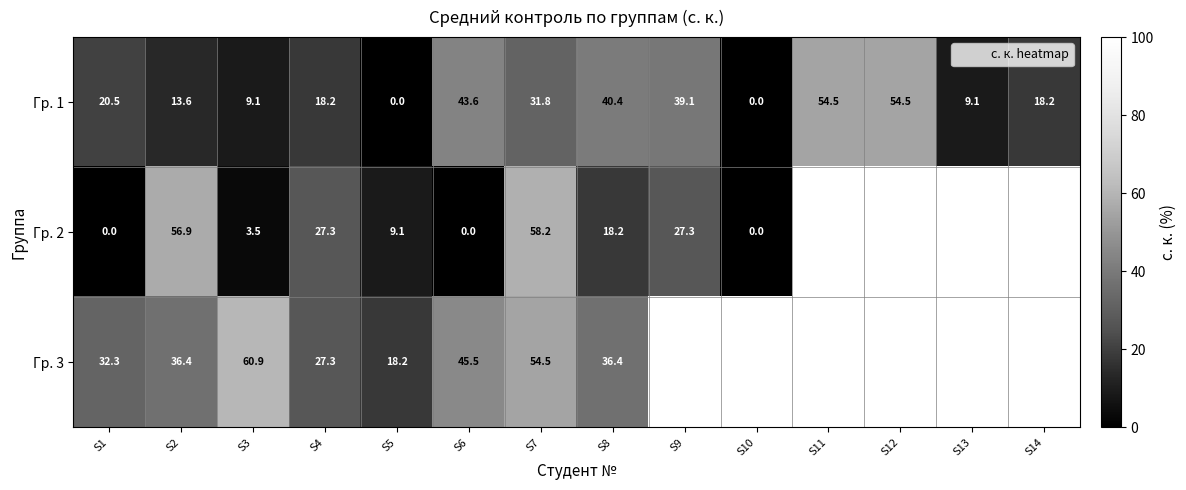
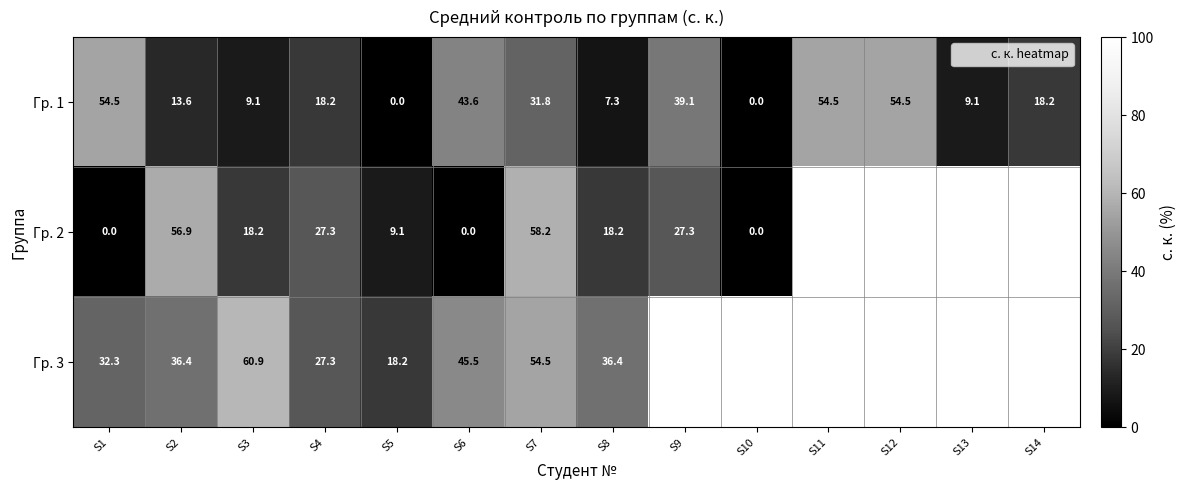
Гр. 1, S1: 20.5 -> 54.5
Гр. 1, S8: 40.4 -> 7.3
Гр. 2, S3: 3.5 -> 18.2
